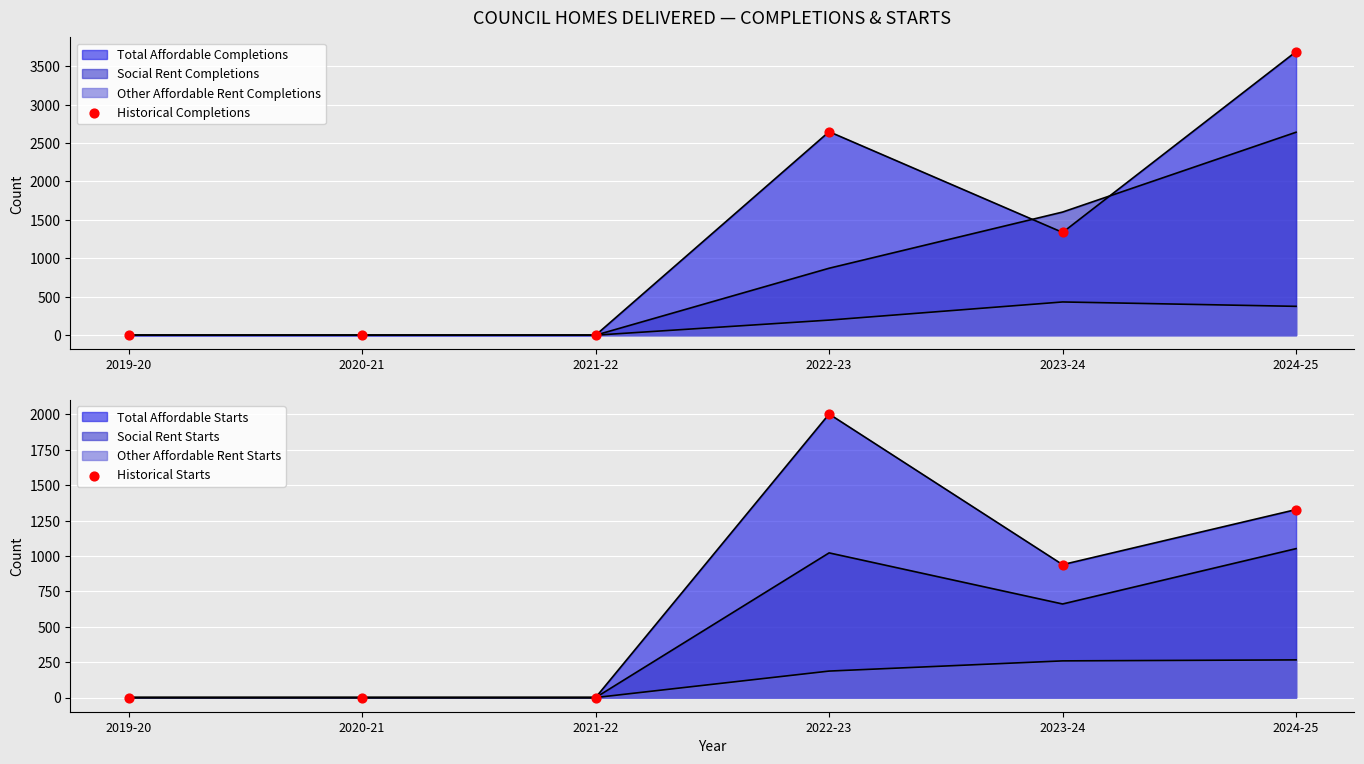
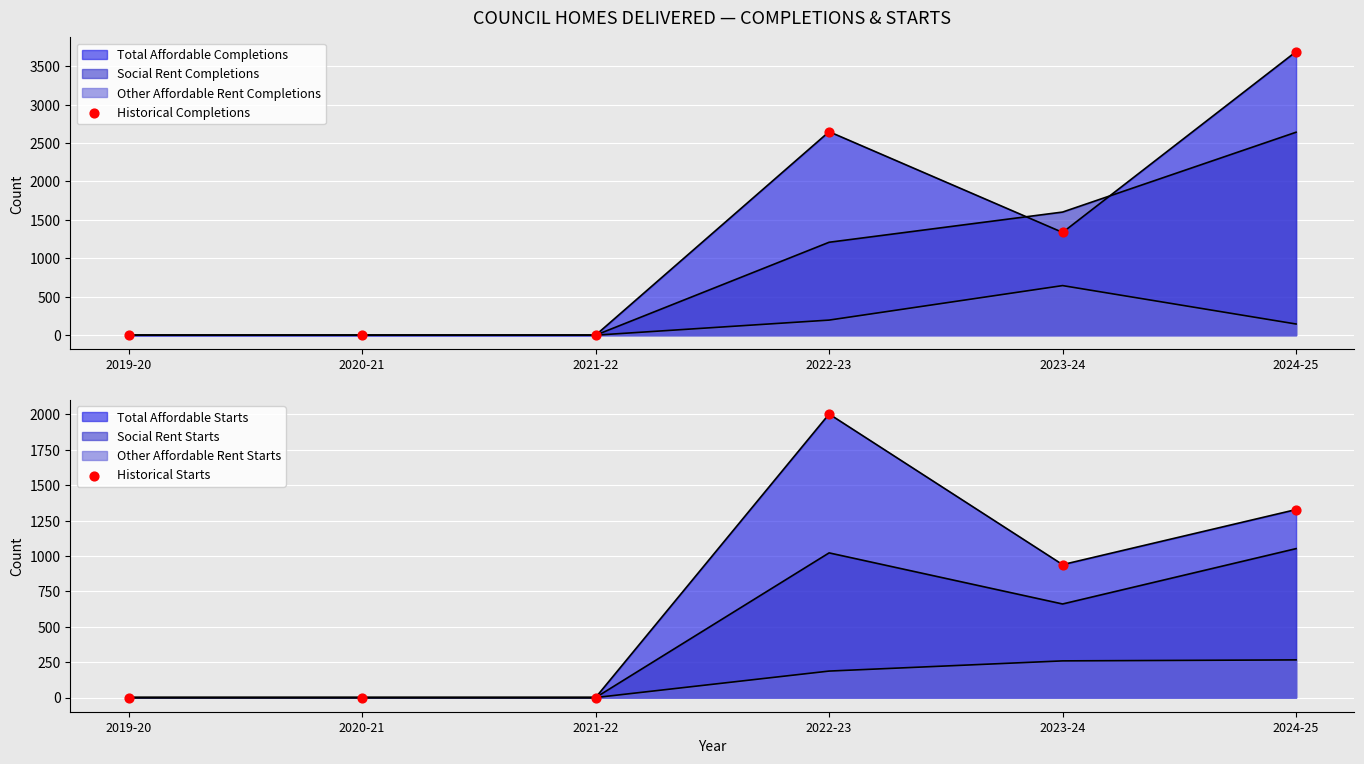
COUNCIL HOMES DELIVERED — COMPLETIONS & STARTS, Social Rent Completions, 2022-23: 900 -> 1200
COUNCIL HOMES DELIVERED — COMPLETIONS & STARTS, Other Affordable Rent Completions, 2023-24: 400 -> 600
COUNCIL HOMES DELIVERED — COMPLETIONS & STARTS, Other Affordable Rent Completions, 2024-25: 400 -> 100
